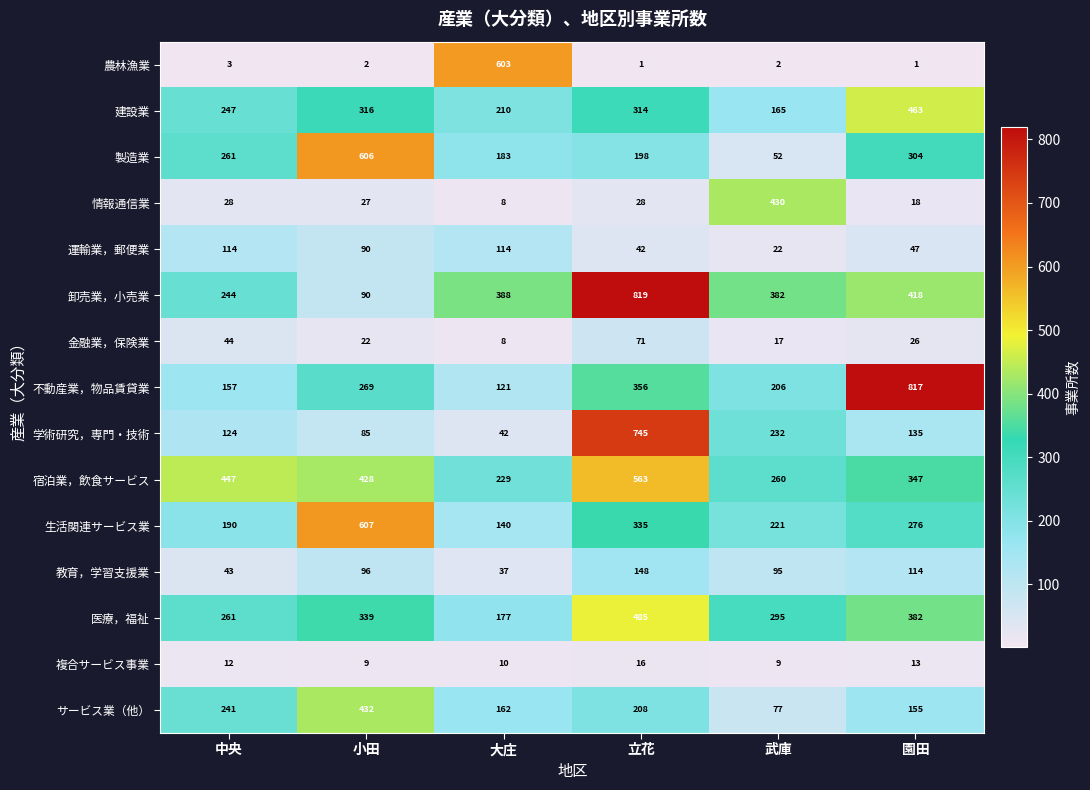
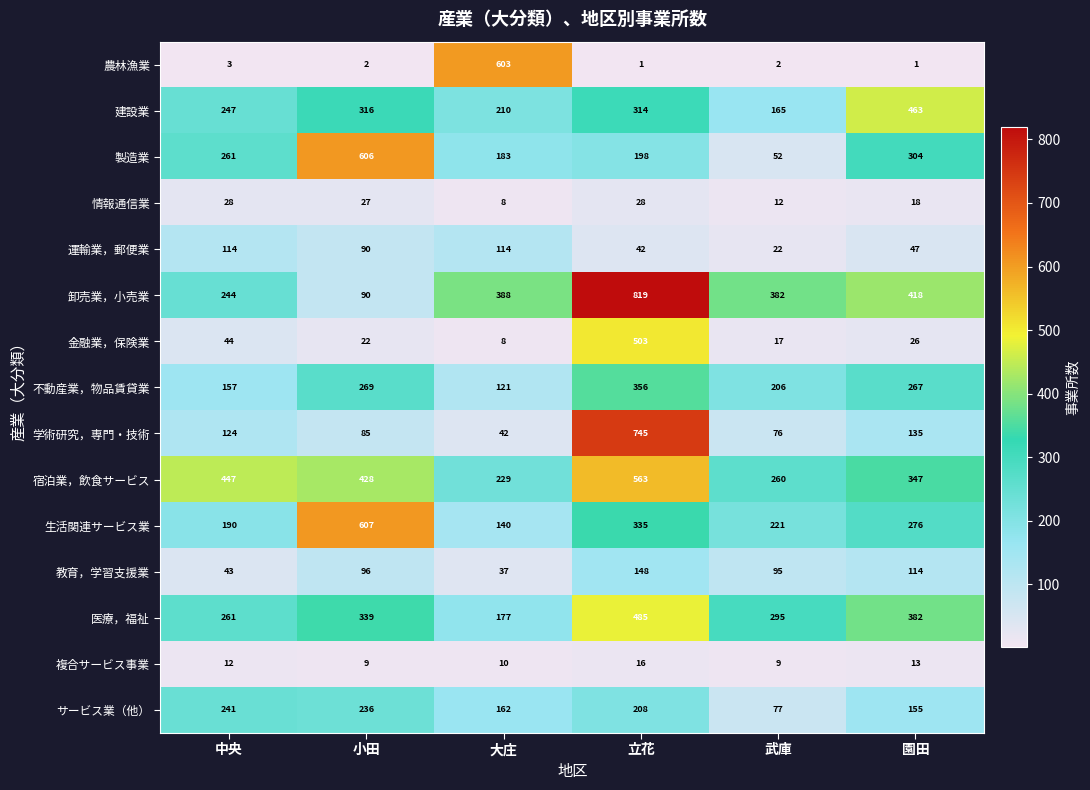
情報通信業, 武庫: 430 -> 12
金融業，保険業, 立花: 71 -> 503
不動産業，物品賃貸業, 園田: 817 -> 267
学術研究，専門・技術, 武庫: 232 -> 76
サービス業（他）, 小田: 432 -> 236
